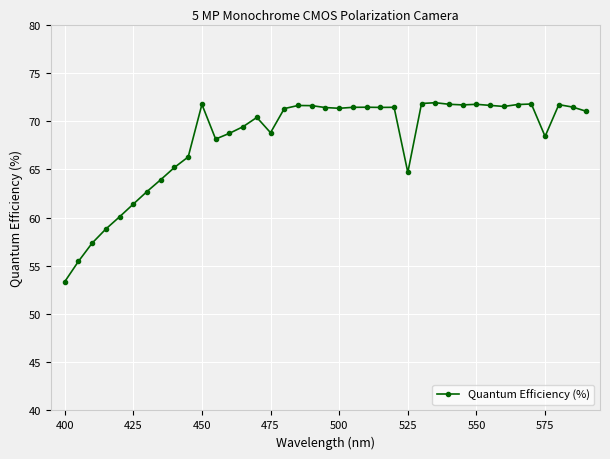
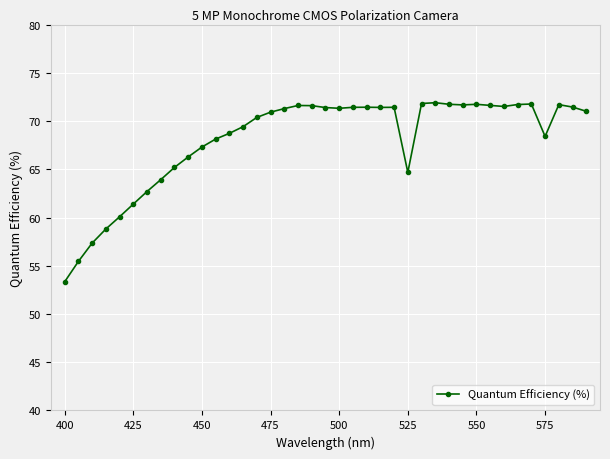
450: 72 -> 67
475: 69 -> 71
